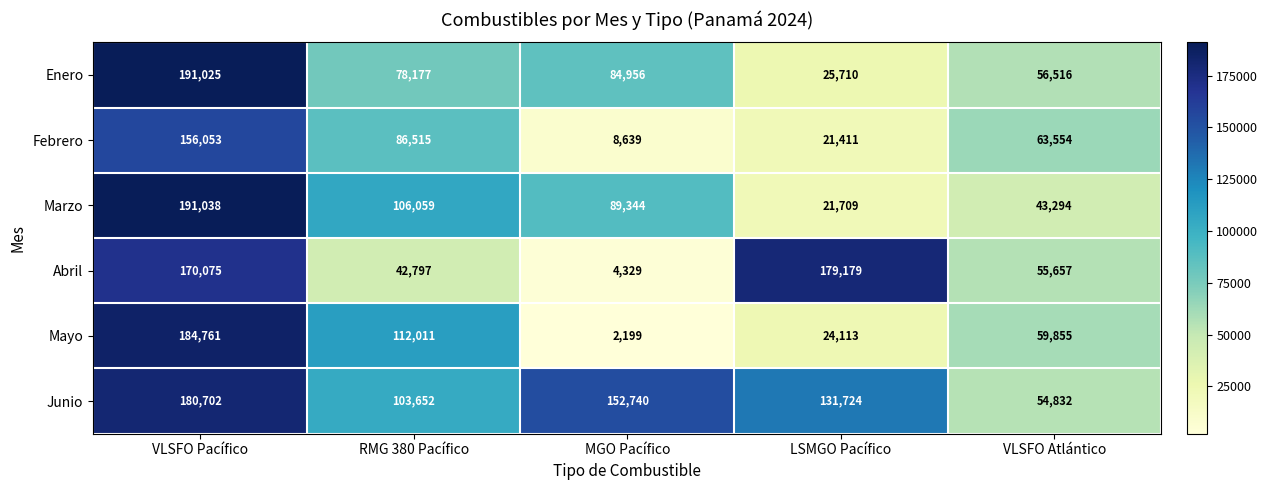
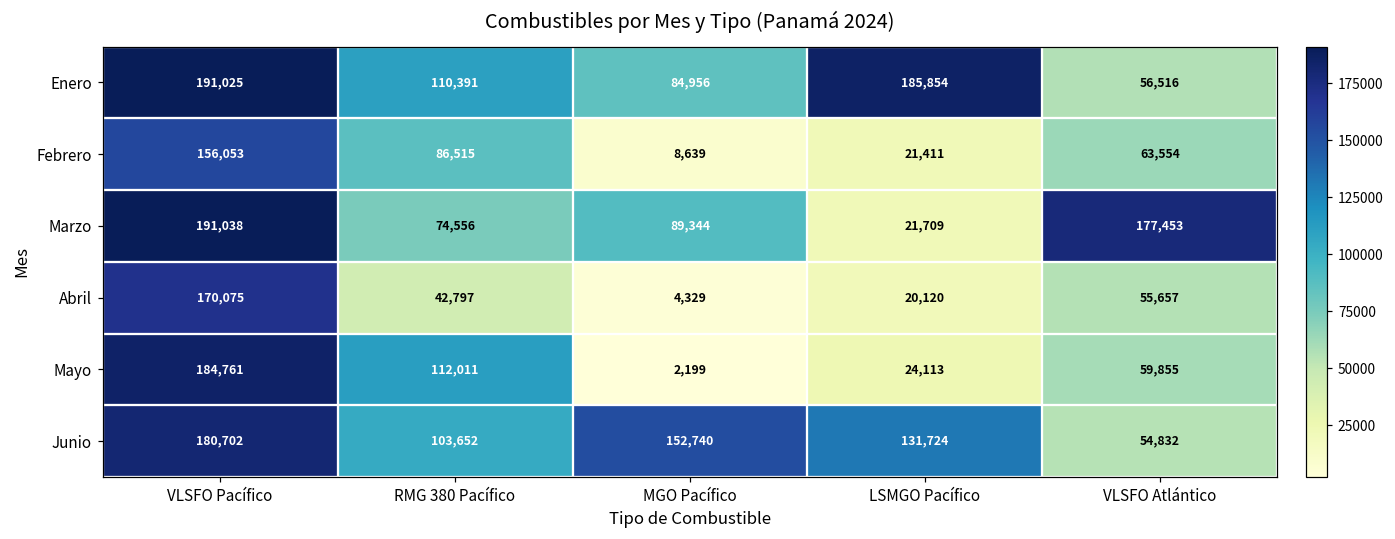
Enero, RMG 380 Pacífico: 78,177 -> 110,391
Enero, LSMGO Pacífico: 25,710 -> 185,854
Marzo, RMG 380 Pacífico: 106,059 -> 74,556
Marzo, VLSFO Atlántico: 43,294 -> 177,453
Abril, LSMGO Pacífico: 179,179 -> 20,120
